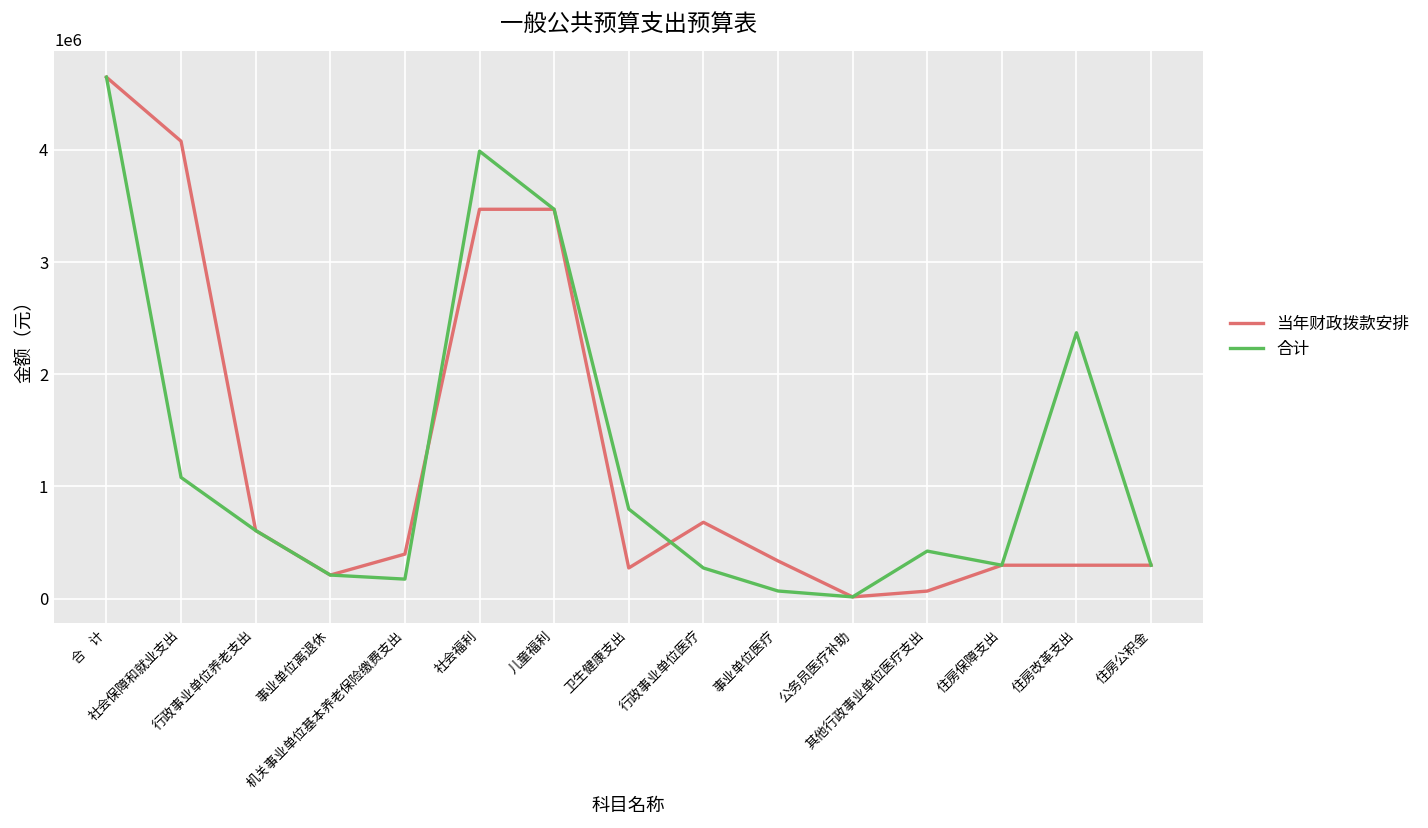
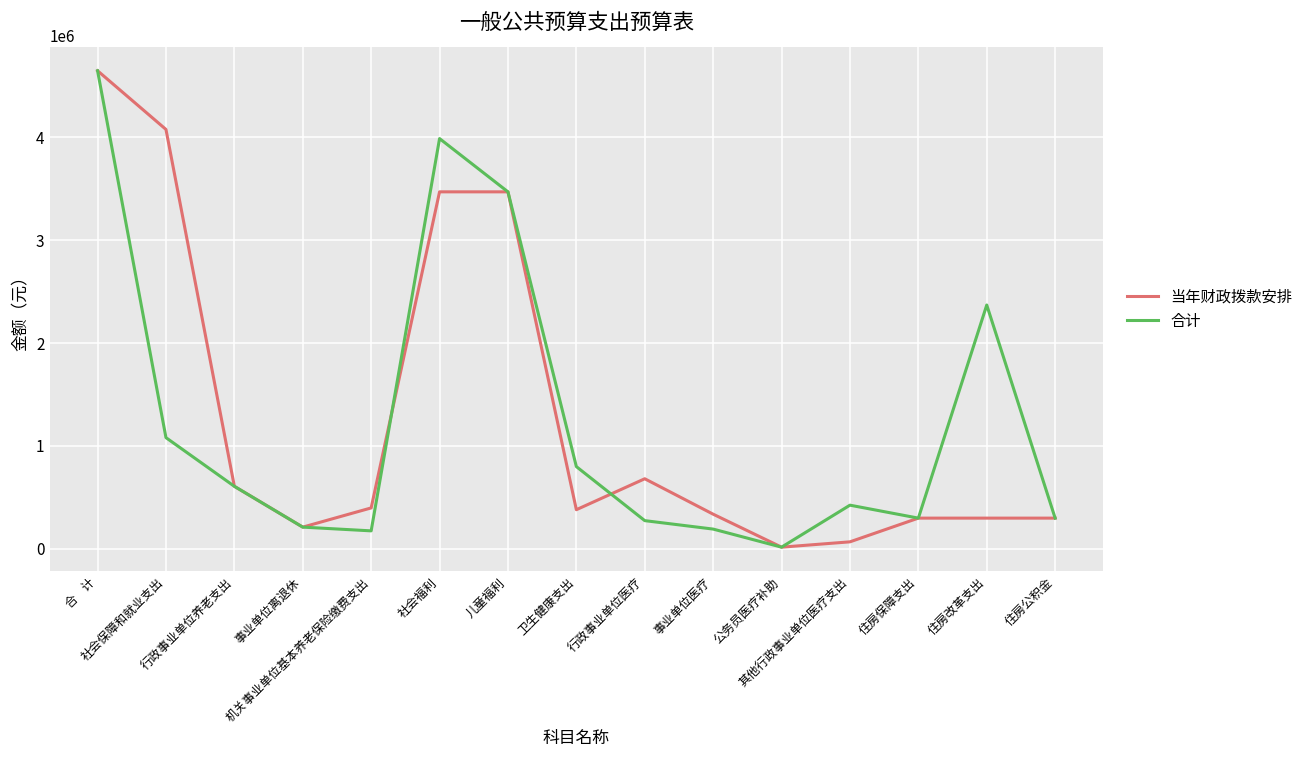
当年财政拨款安排, 卫生健康支出: 300000 -> 400000
合计, 事业单位医疗: 100000 -> 200000
